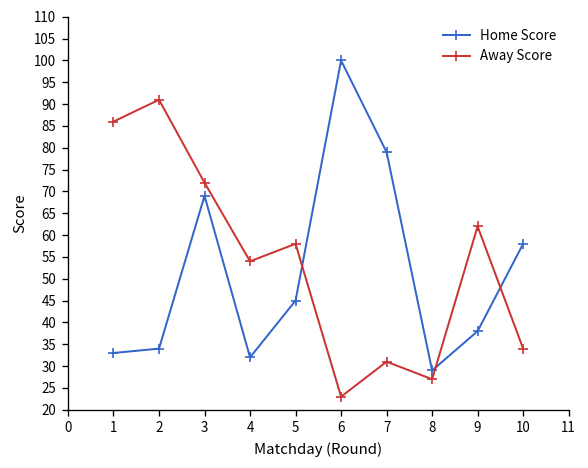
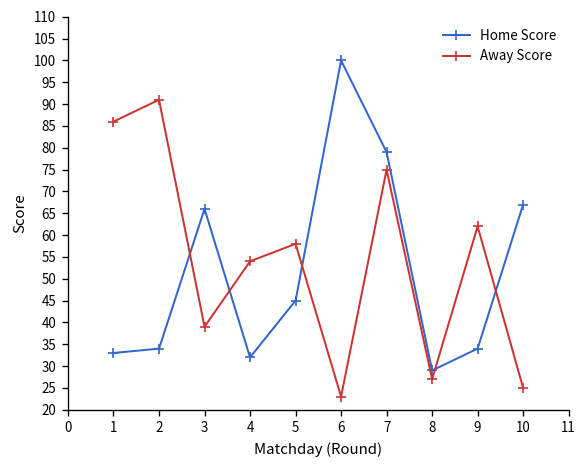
Home Score, 3: 69 -> 66
Away Score, 3: 72 -> 39
Away Score, 7: 31 -> 75
Home Score, 9: 38 -> 34
Home Score, 10: 58 -> 67
Away Score, 10: 34 -> 25
